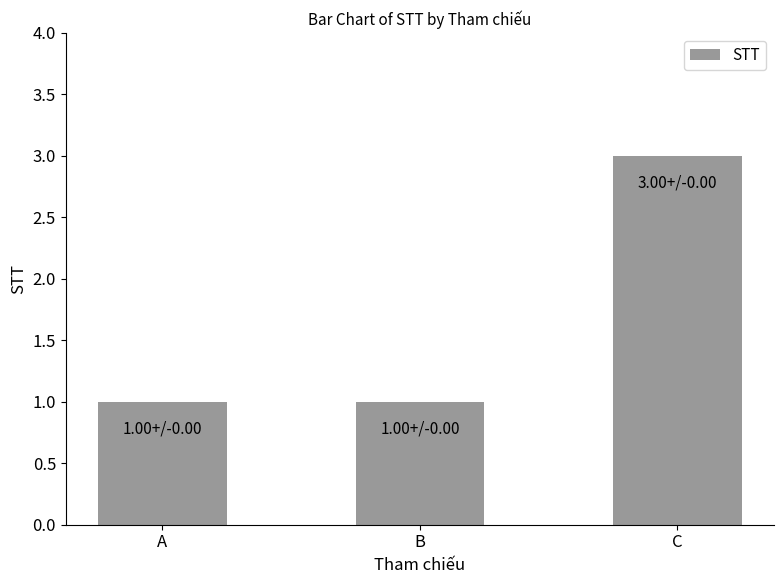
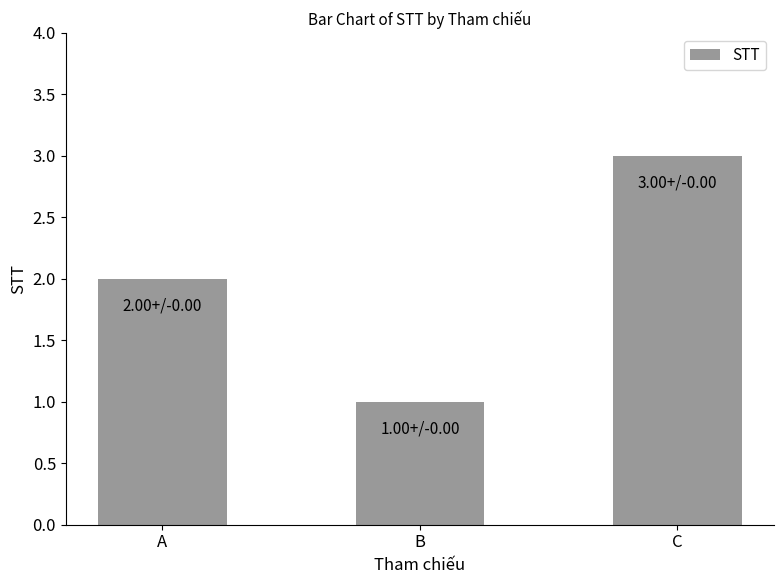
A: 1.00+/ -> 2.00+/
